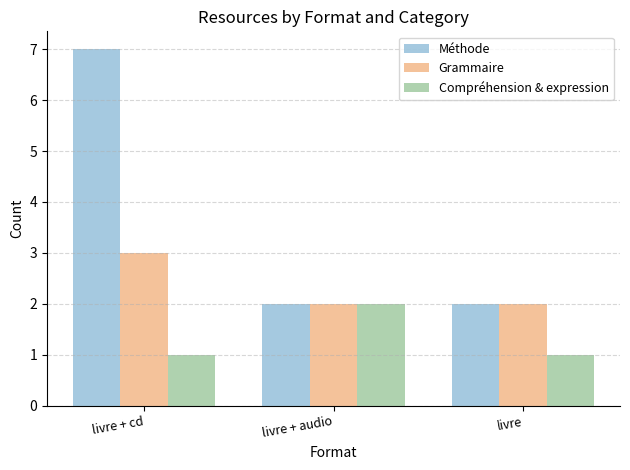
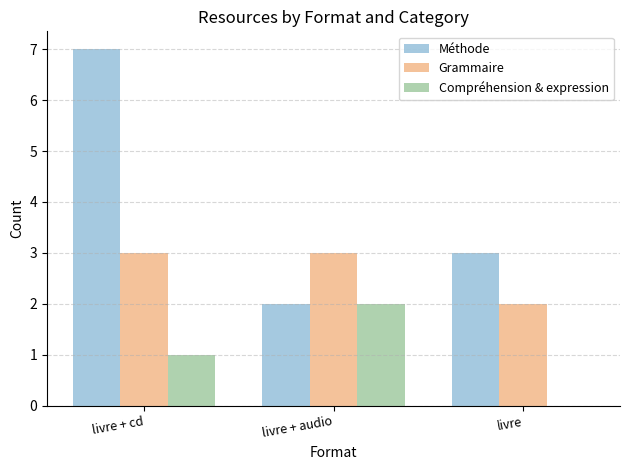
Grammaire, livre + audio: 2 -> 3
Méthode, livre: 2 -> 3
Compréhension & expression, livre: 1 -> 0
